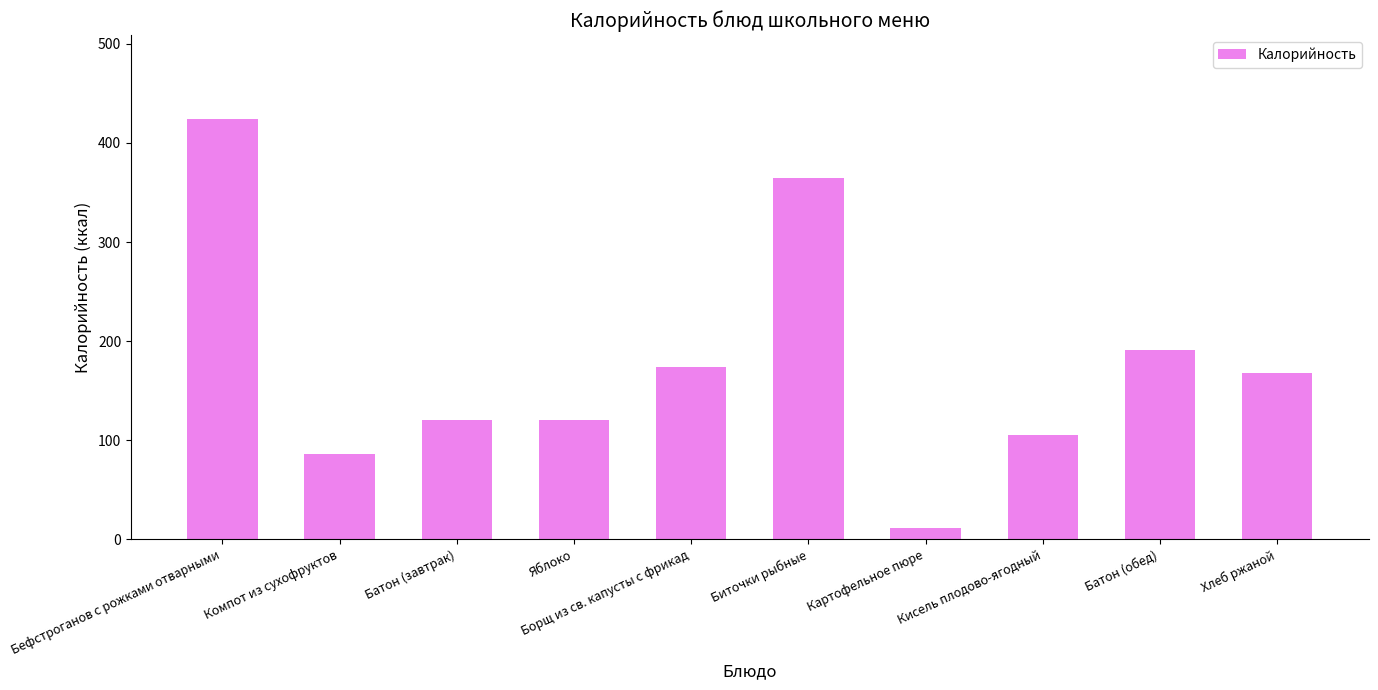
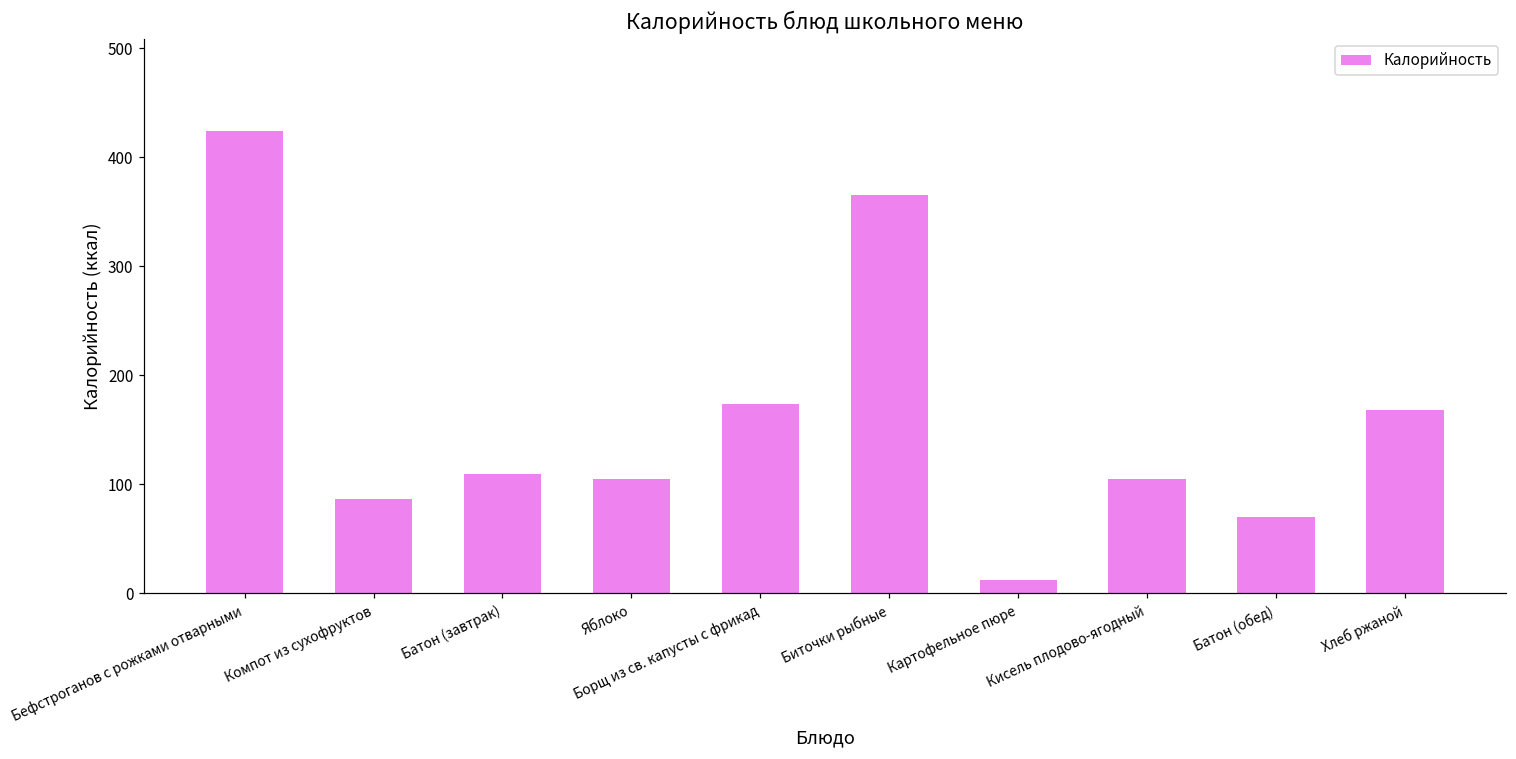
Батон (завтрак): 120 -> 110
Яблоко: 120 -> 110
Батон (обед): 190 -> 70
